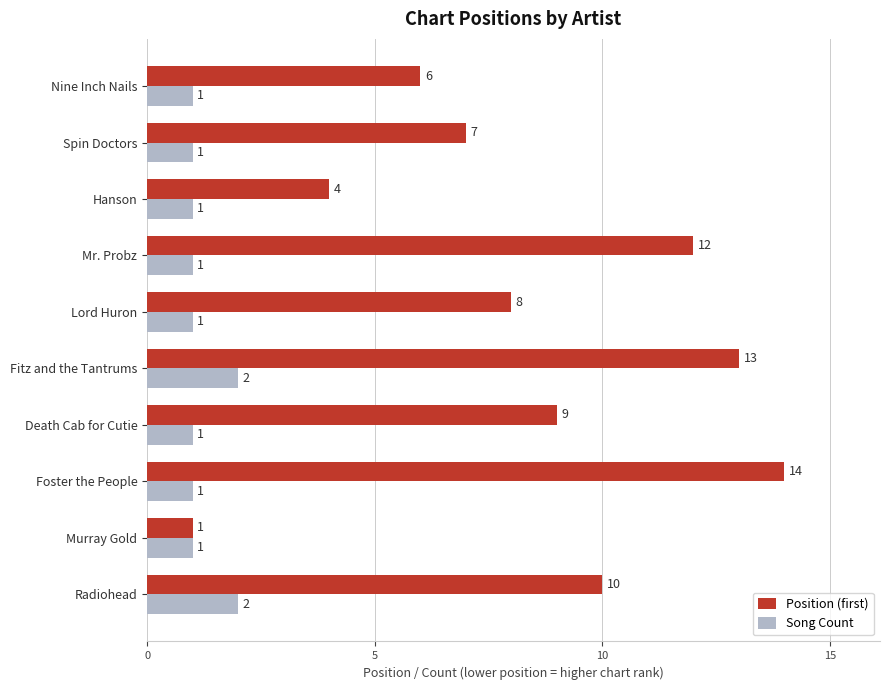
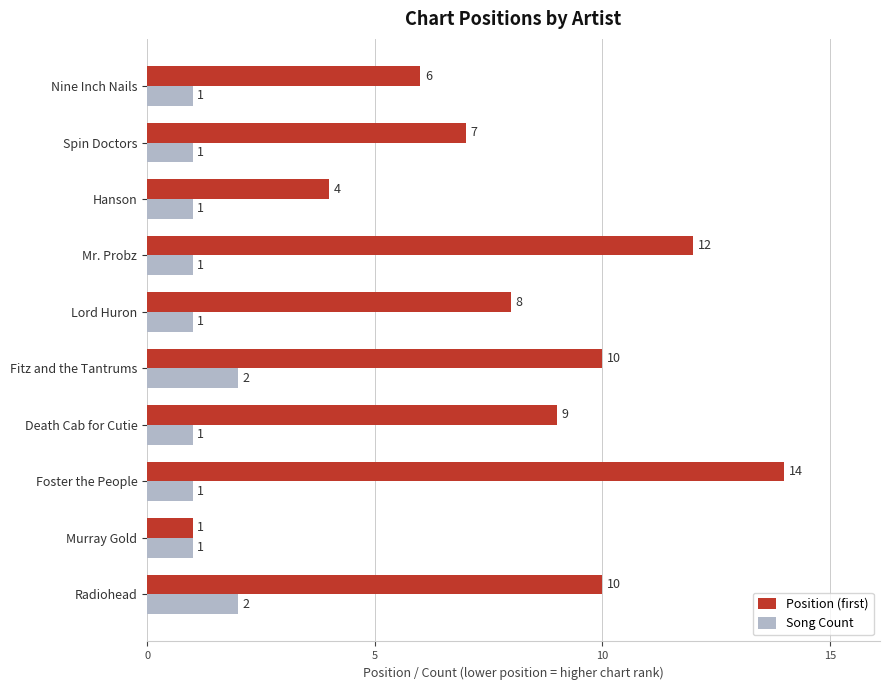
Position (first), Fitz and the Tantrums: 13 -> 10
